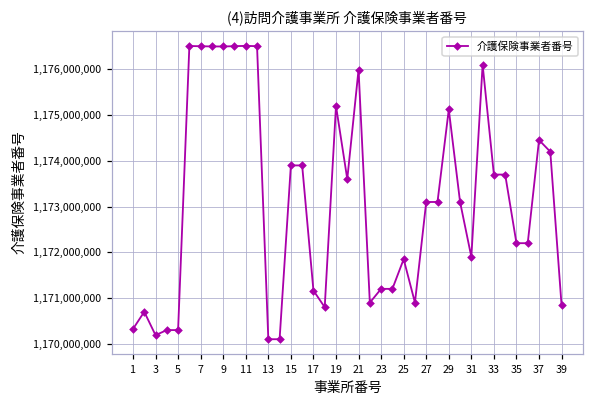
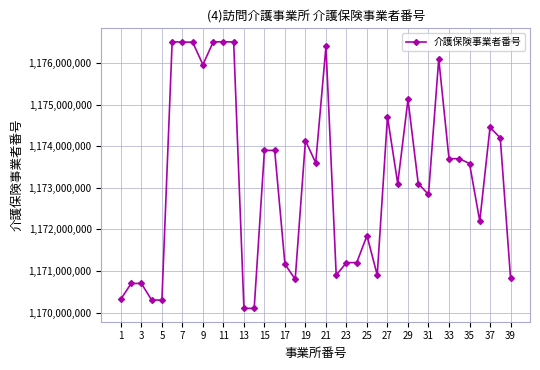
3: 1,170,200,000 -> 1,170,700,000
9: 1,176,500,000 -> 1,176,000,000
19: 1,175,200,000 -> 1,174,100,000
21: 1,176,000,000 -> 1,176,400,000
27: 1,173,100,000 -> 1,174,700,000
31: 1,171,900,000 -> 1,172,800,000
35: 1,172,200,000 -> 1,173,600,000
